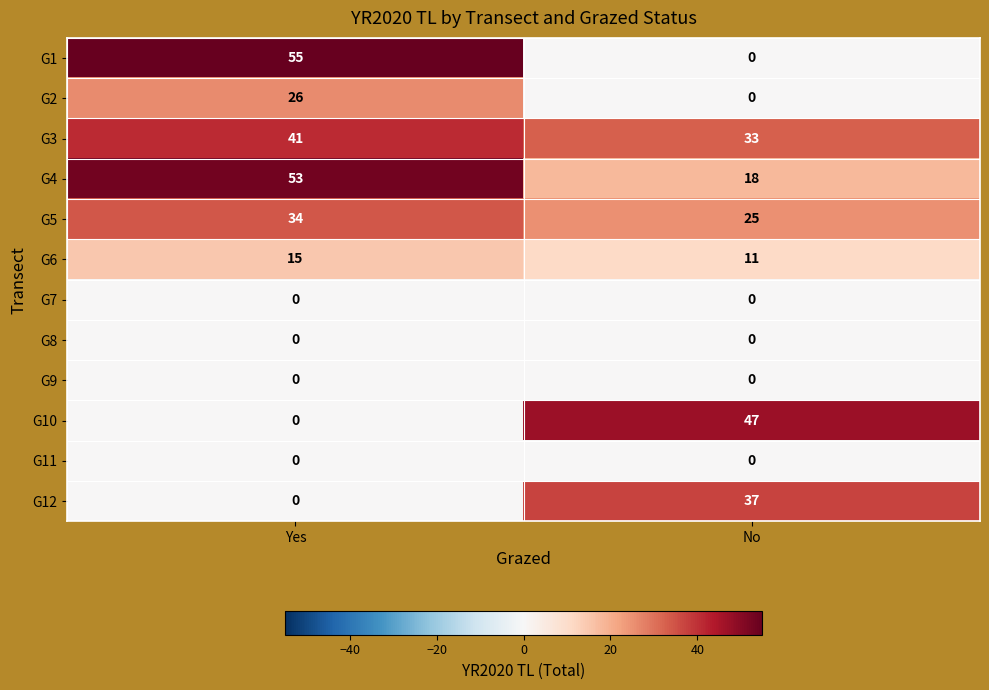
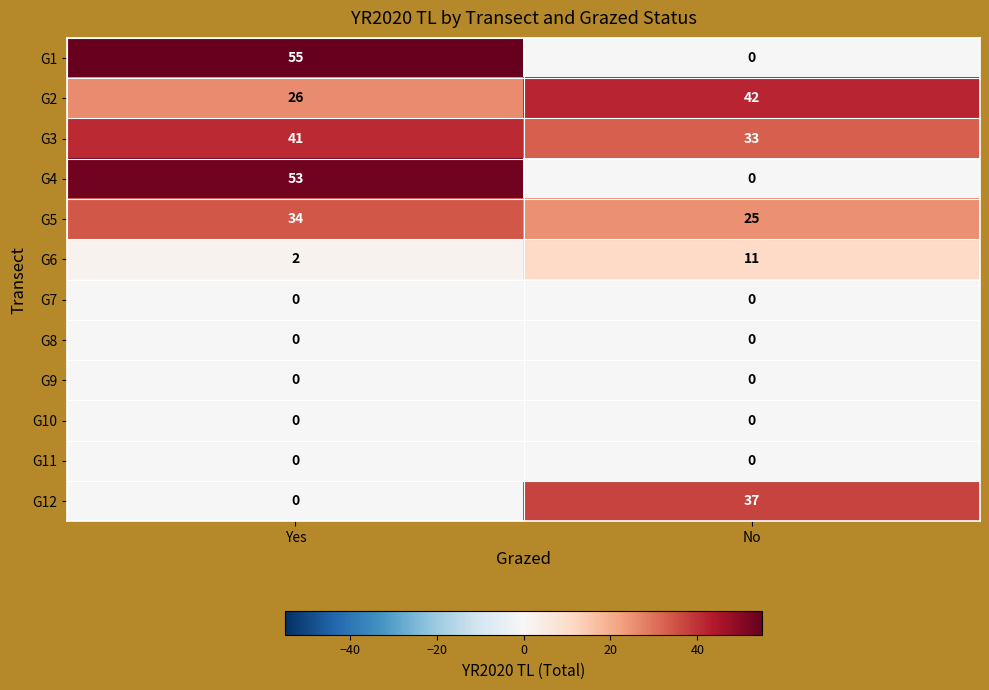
G2, No: 0 -> 42
G4, No: 18 -> 0
G6, Yes: 15 -> 2
G10, No: 47 -> 0
